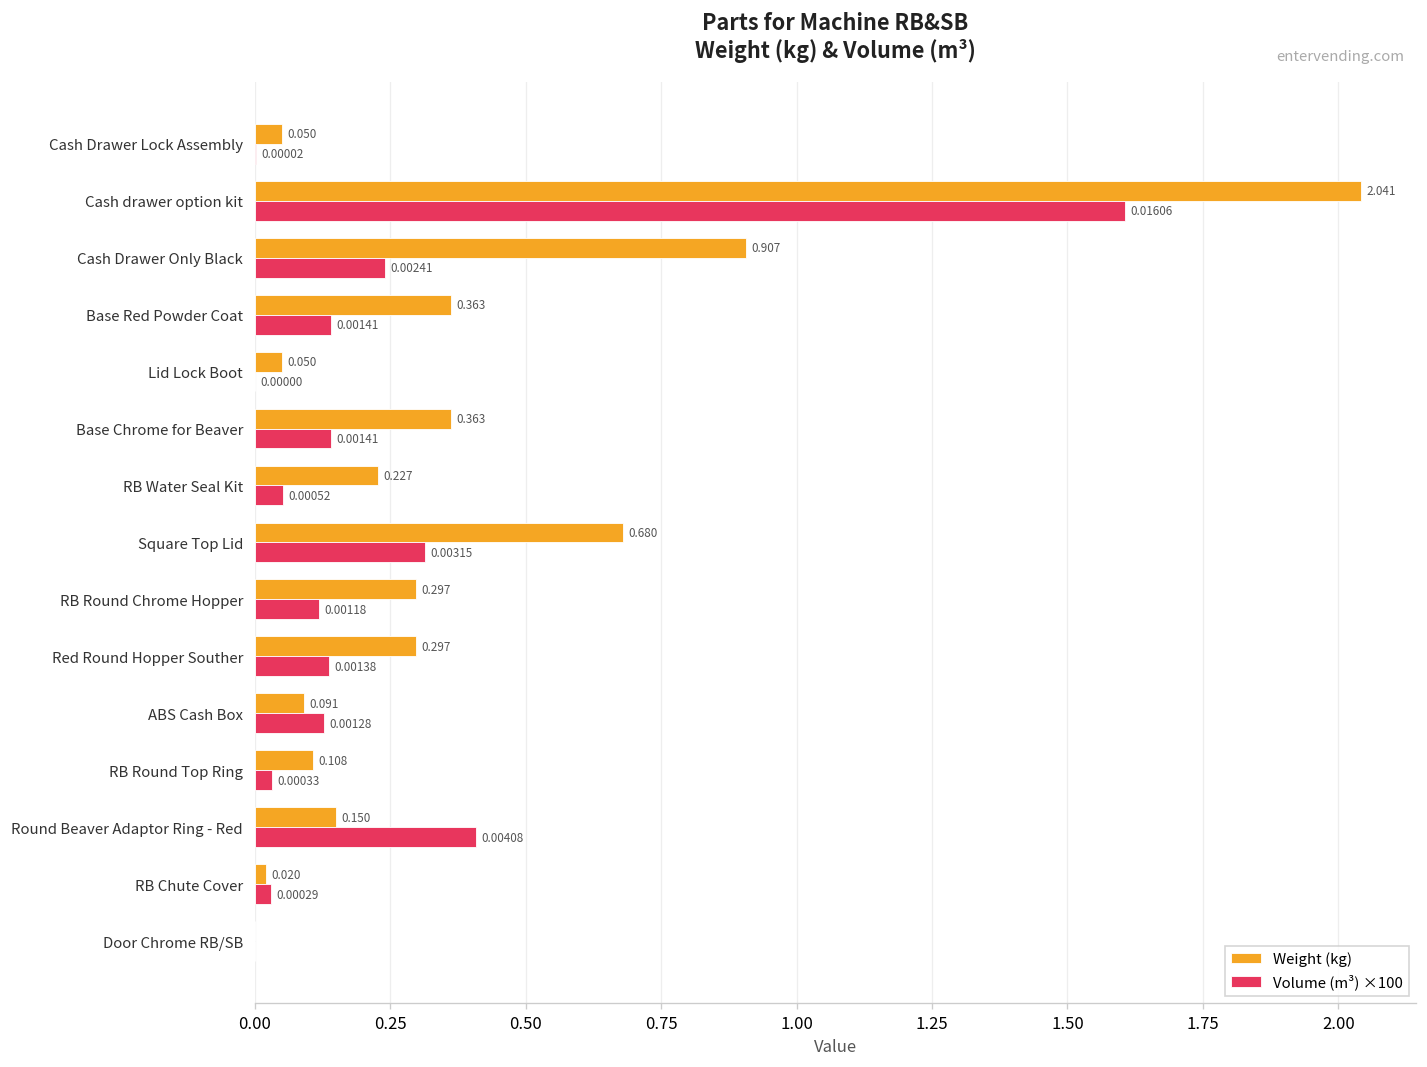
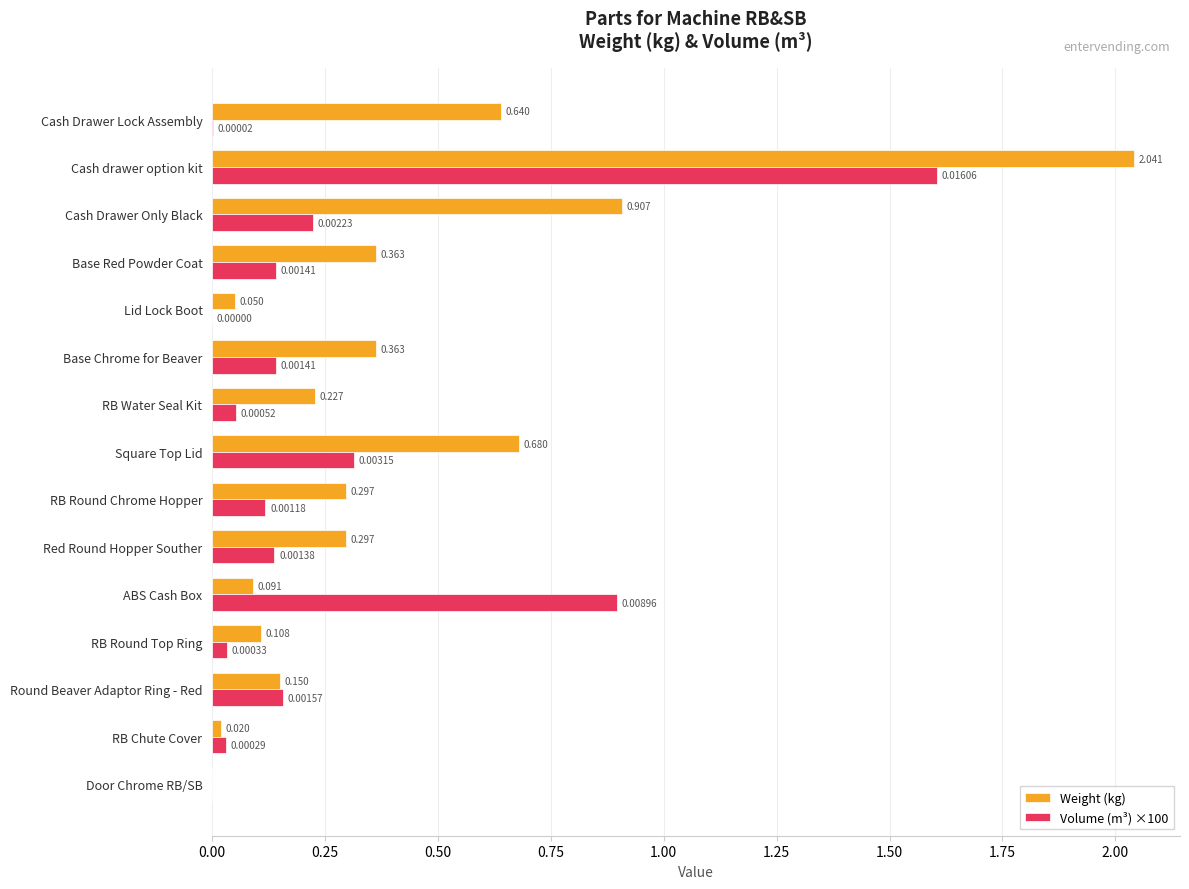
Weight (kg), Cash Drawer Lock Assembly: 0.050 -> 0.640
Volume (m³) ×100, Cash Drawer Only Black: 0.00241 -> 0.00223
Volume (m³) ×100, ABS Cash Box: 0.00128 -> 0.00896
Volume (m³) ×100, Round Beaver Adaptor Ring - Red: 0.00408 -> 0.00157
